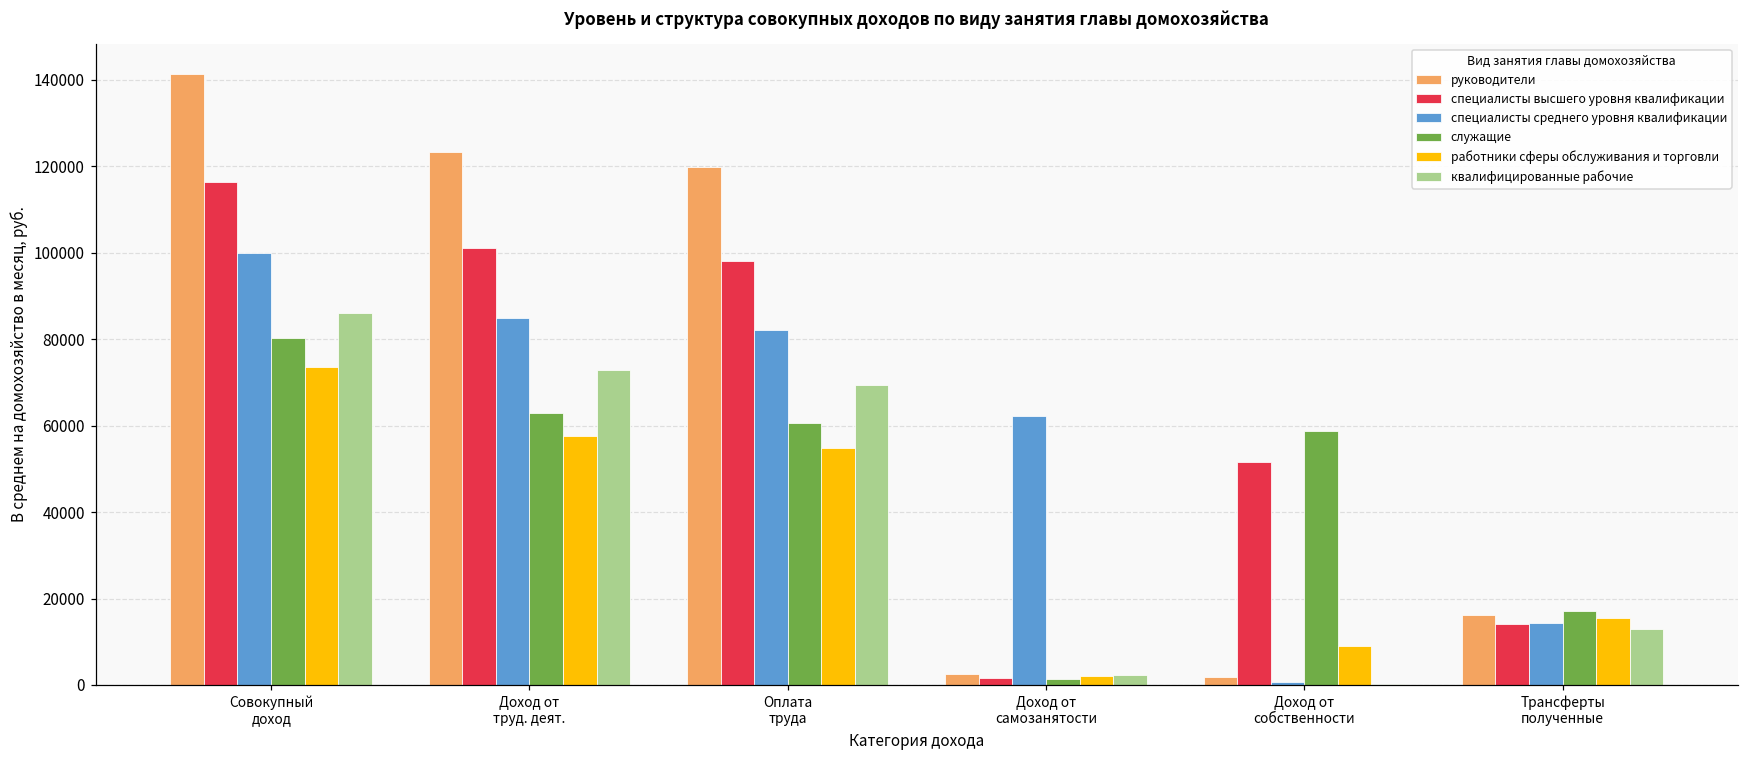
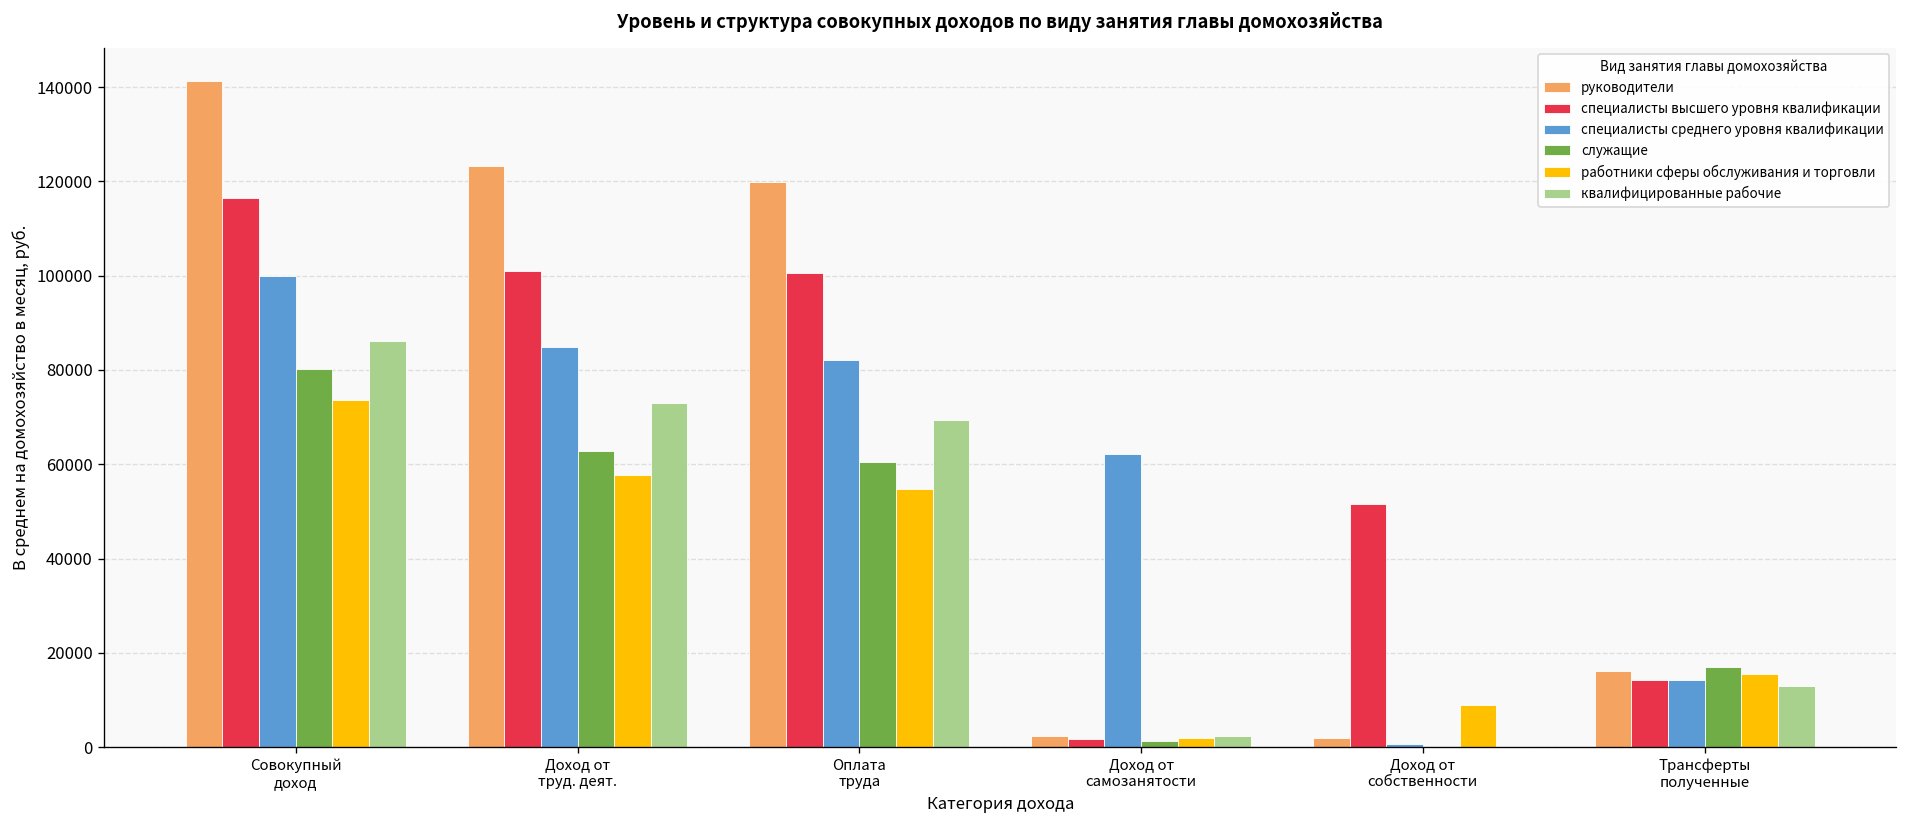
специалисты высшего уровня квалификации, Оплата труда: 98000 -> 100000
служащие, Доход от собственности: 59000 -> 0
